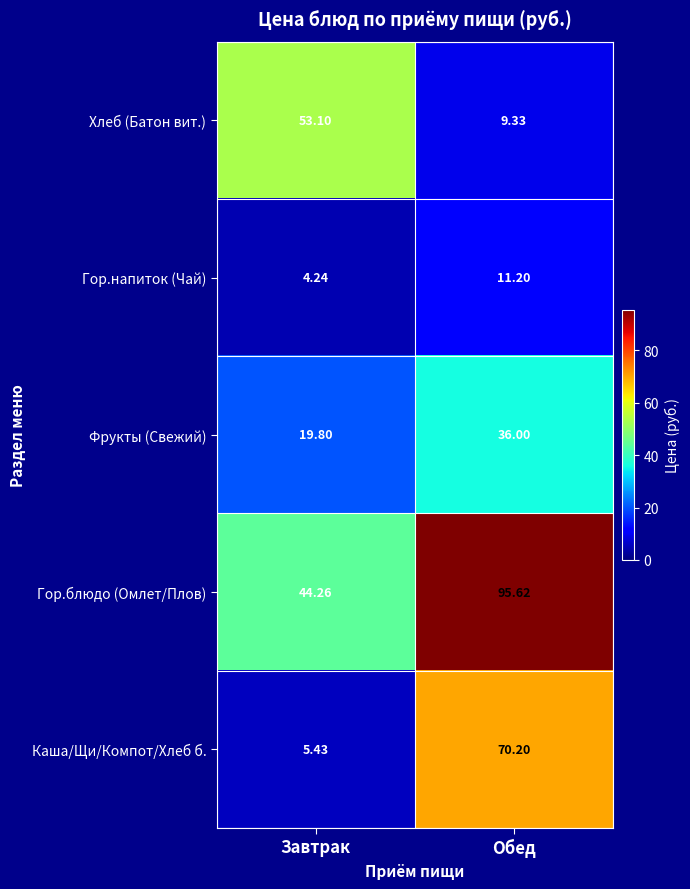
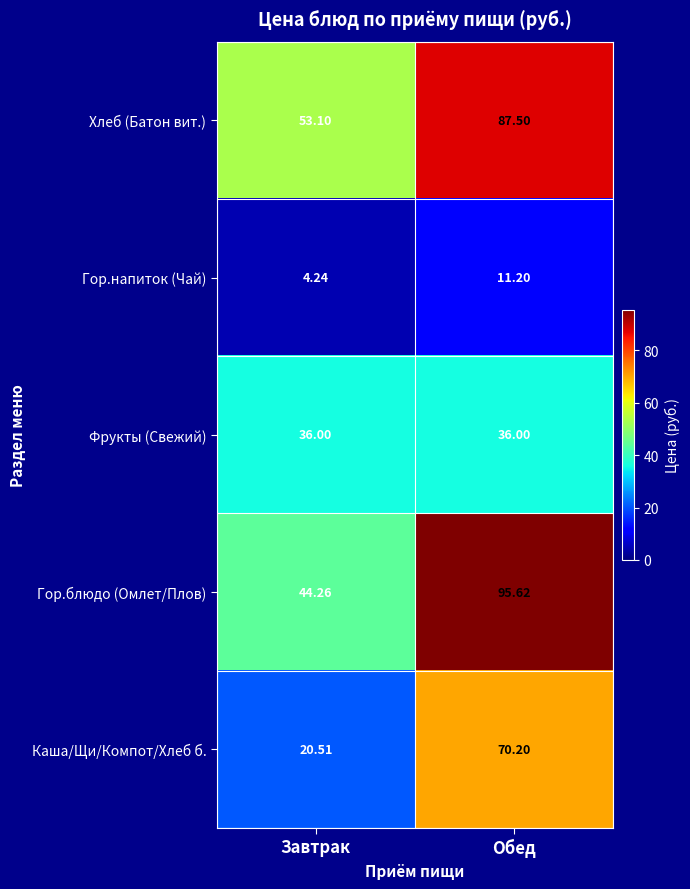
Хлеб (Батон вит.), Обед: 9.33 -> 87.50
Фрукты (Свежий), Завтрак: 19.80 -> 36.00
Каша/Щи/Компот/Хлеб б., Завтрак: 5.43 -> 20.51
